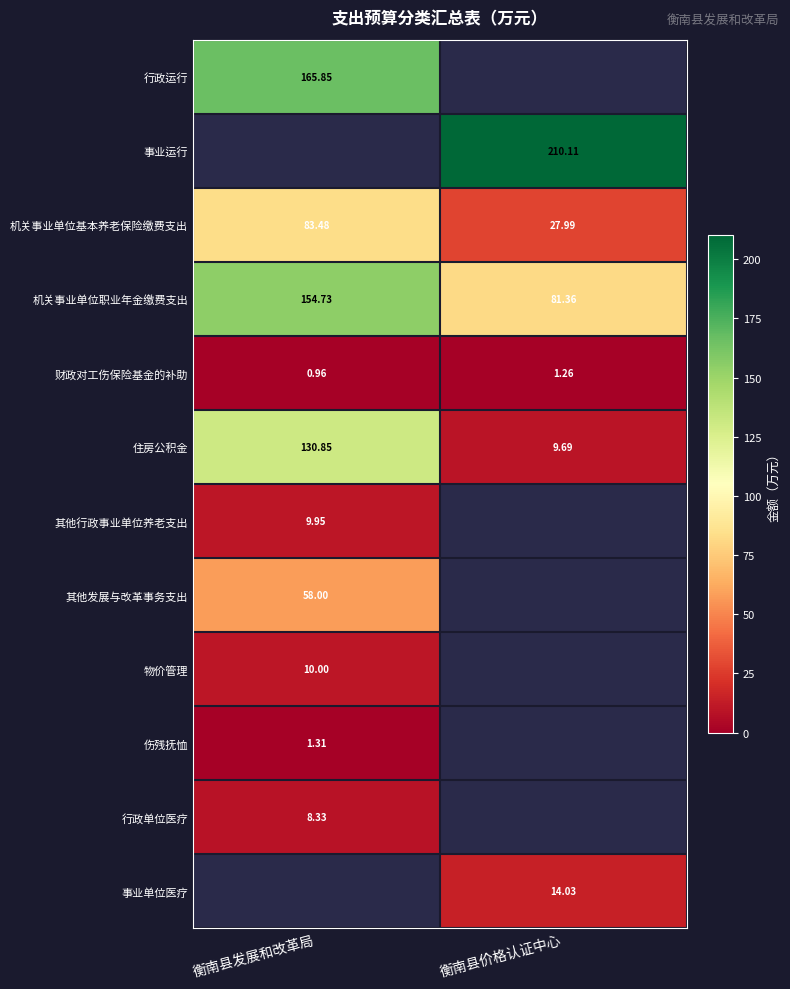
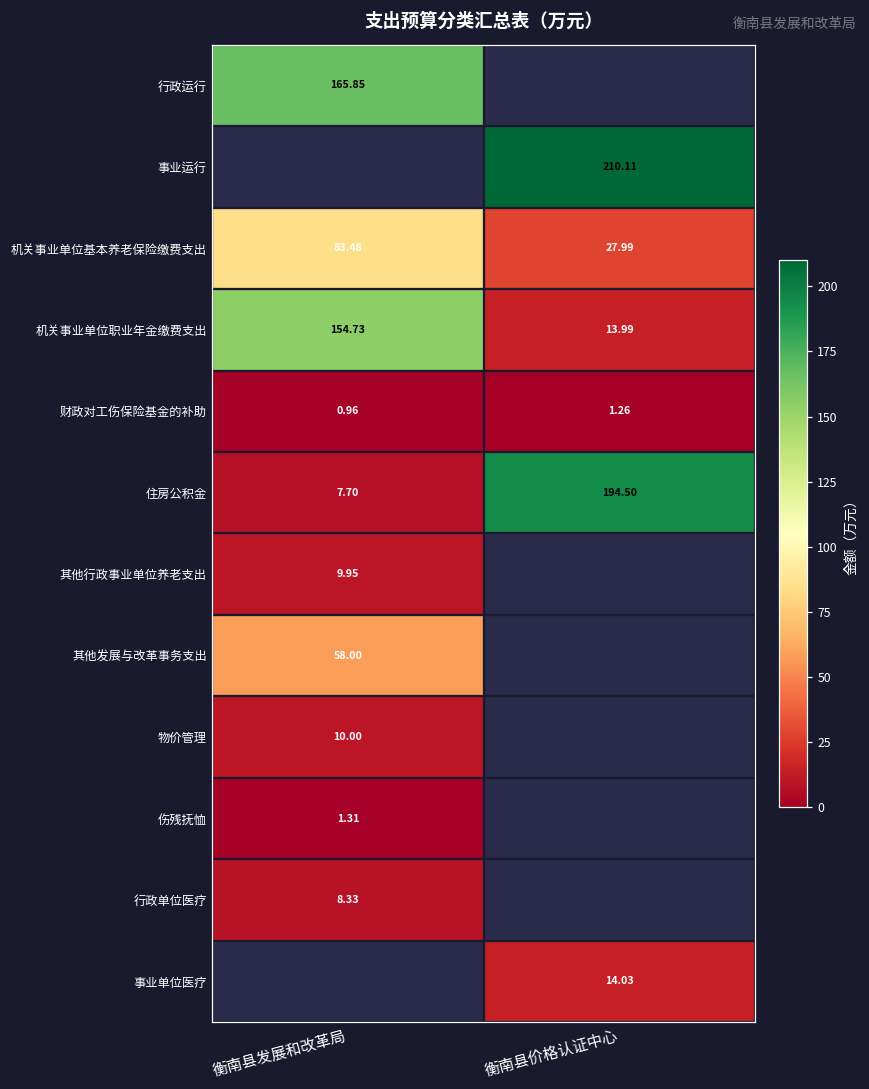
机关事业单位职业年金缴费支出, 衡南县价格认证中心: 81.36 -> 13.99
住房公积金, 衡南县发展和改革局: 130.85 -> 7.70
住房公积金, 衡南县价格认证中心: 9.69 -> 194.50
